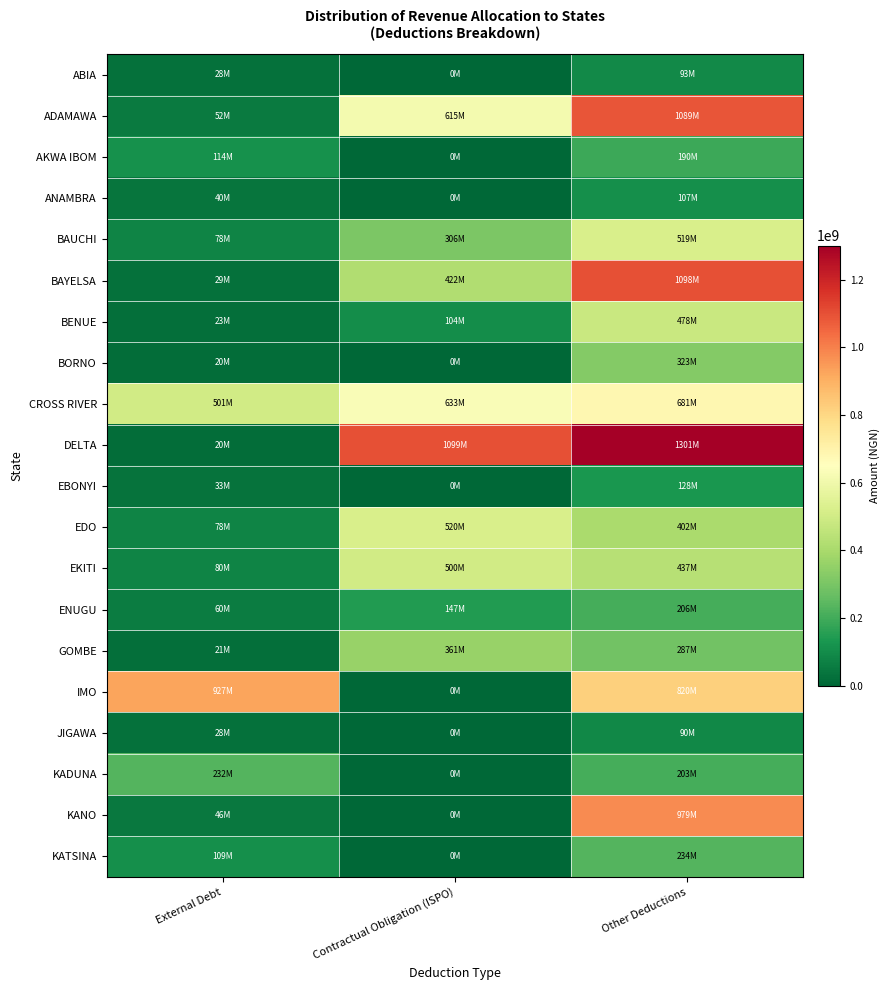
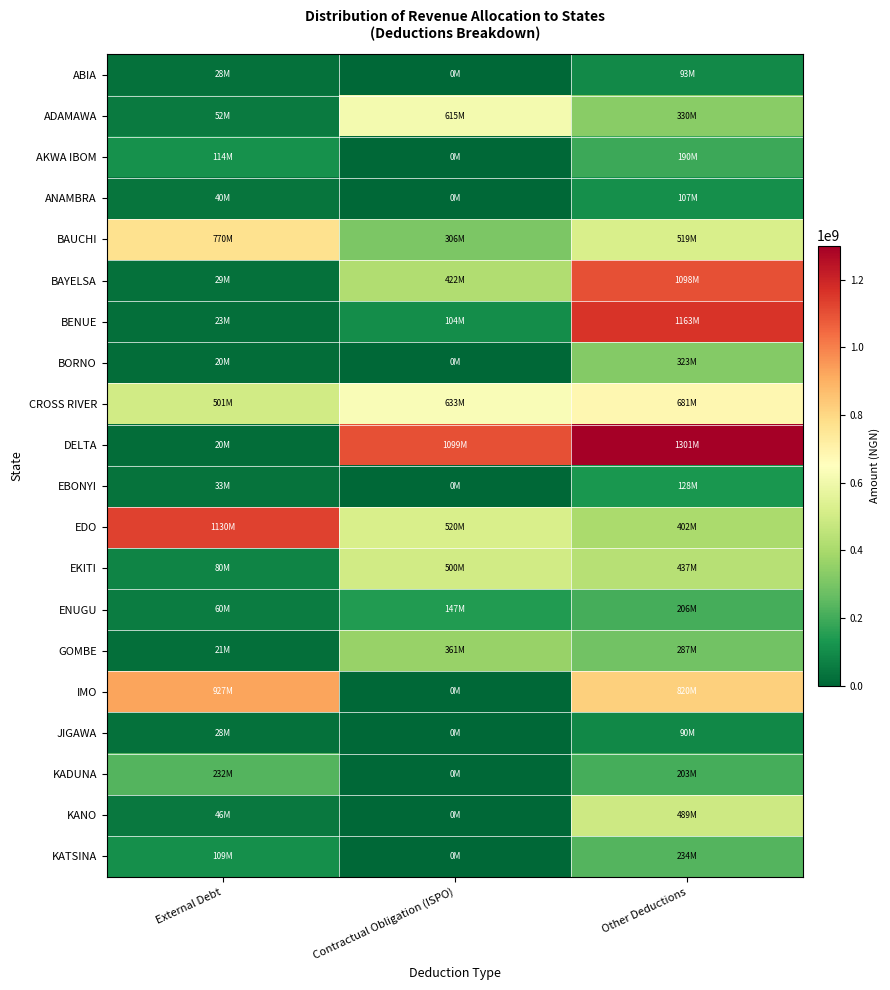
ADAMAWA, Other Deductions: 1089M -> 330M
BAUCHI, External Debt: 78M -> 770M
BENUE, Other Deductions: 478M -> 1163M
EDO, External Debt: 78M -> 1130M
KANO, Other Deductions: 979M -> 489M
